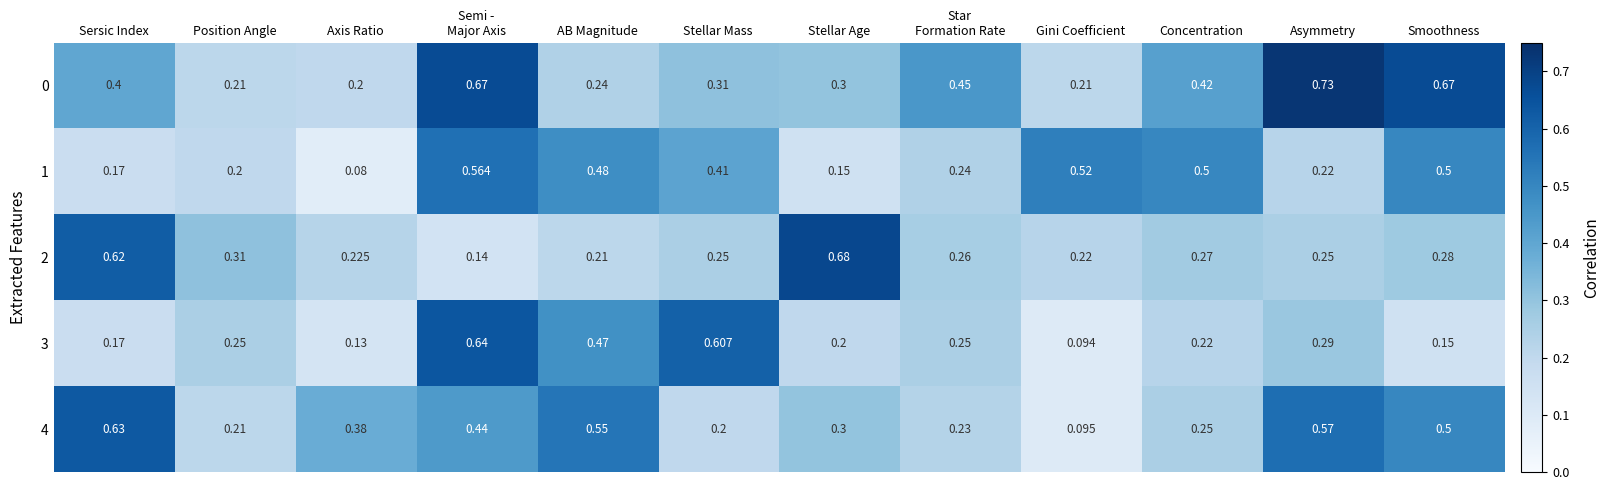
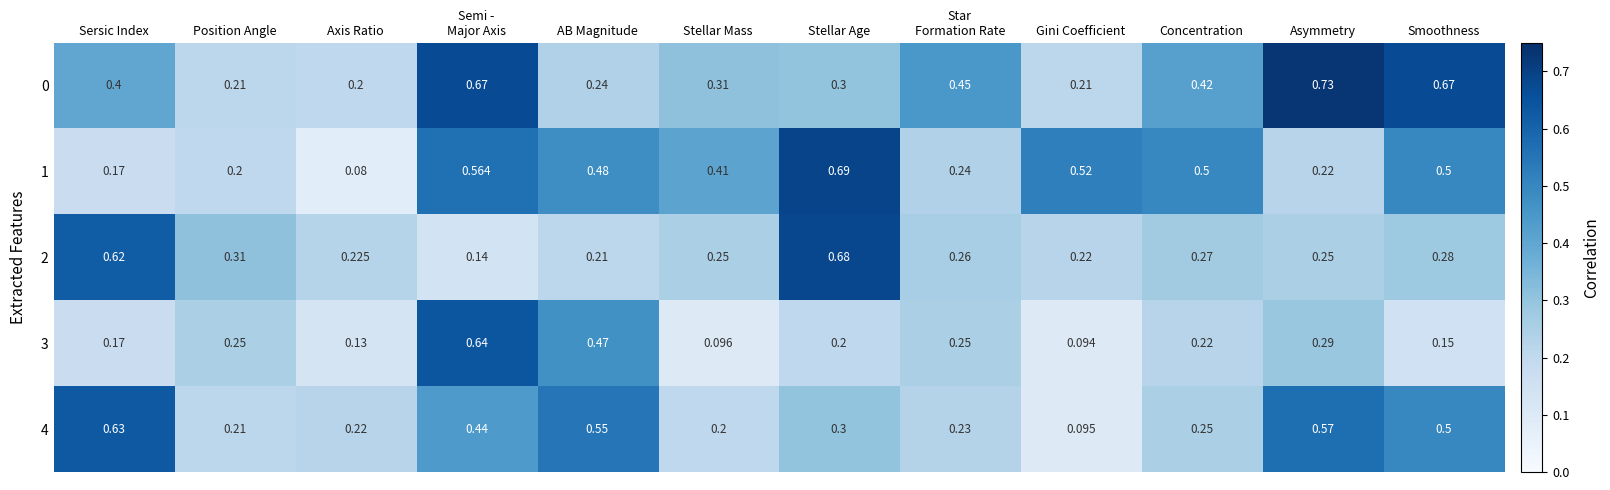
1, Stellar Age: 0.15 -> 0.69
3, Stellar Mass: 0.607 -> 0.096
4, Axis Ratio: 0.38 -> 0.22
